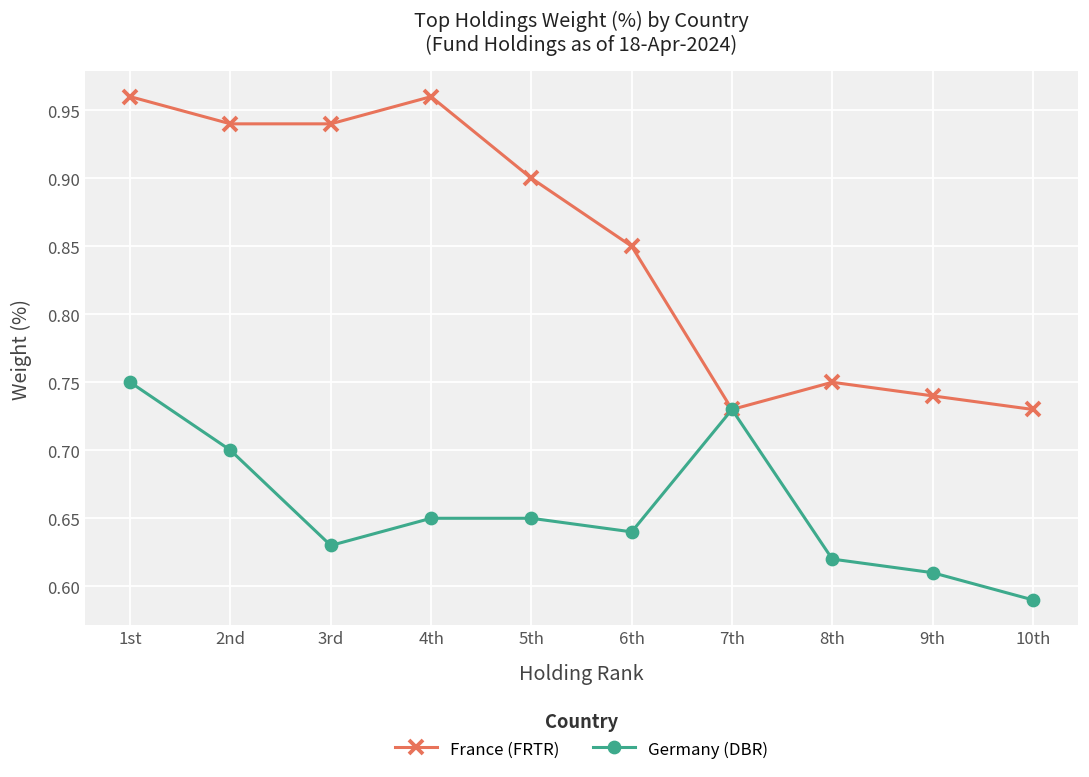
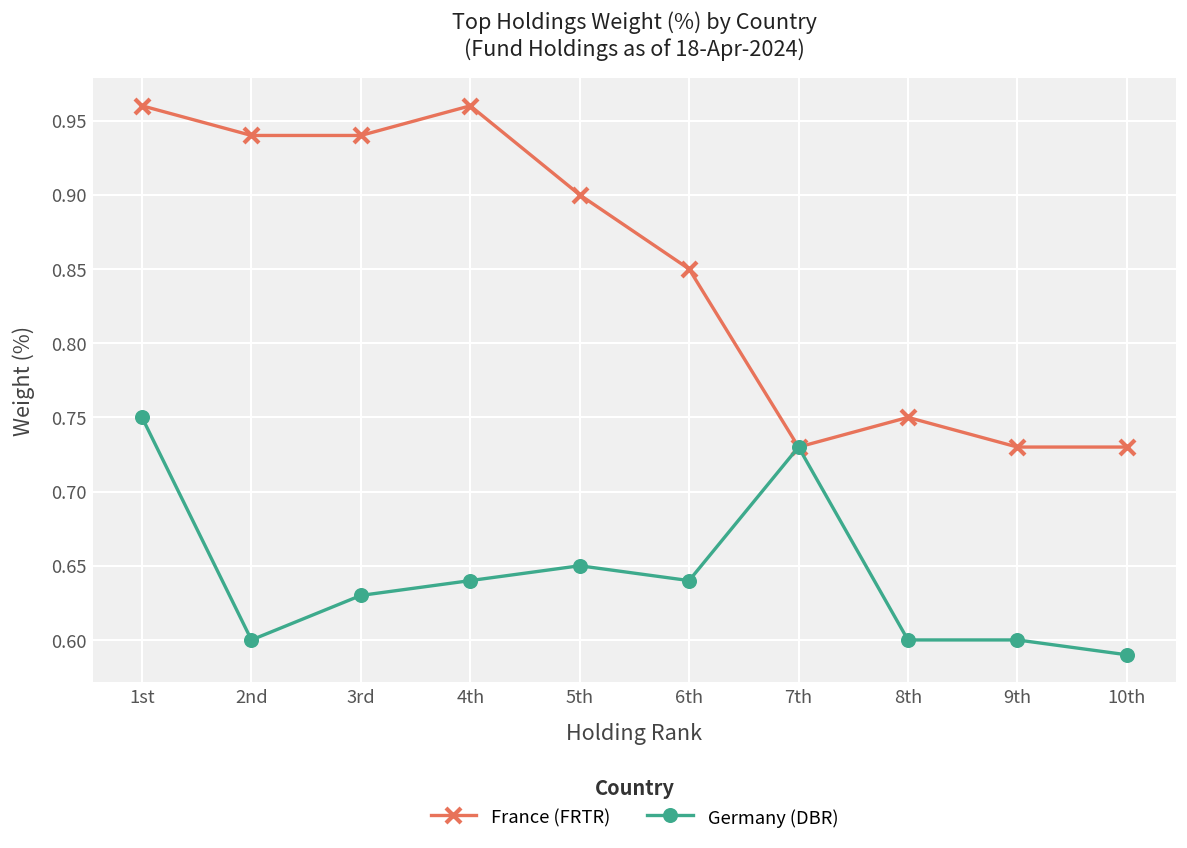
Germany (DBR), 2nd: 0.7 -> 0.6
Germany (DBR), 4th: 0.65 -> 0.64
Germany (DBR), 8th: 0.62 -> 0.60
France (FRTR), 9th: 0.74 -> 0.73
Germany (DBR), 9th: 0.61 -> 0.60
